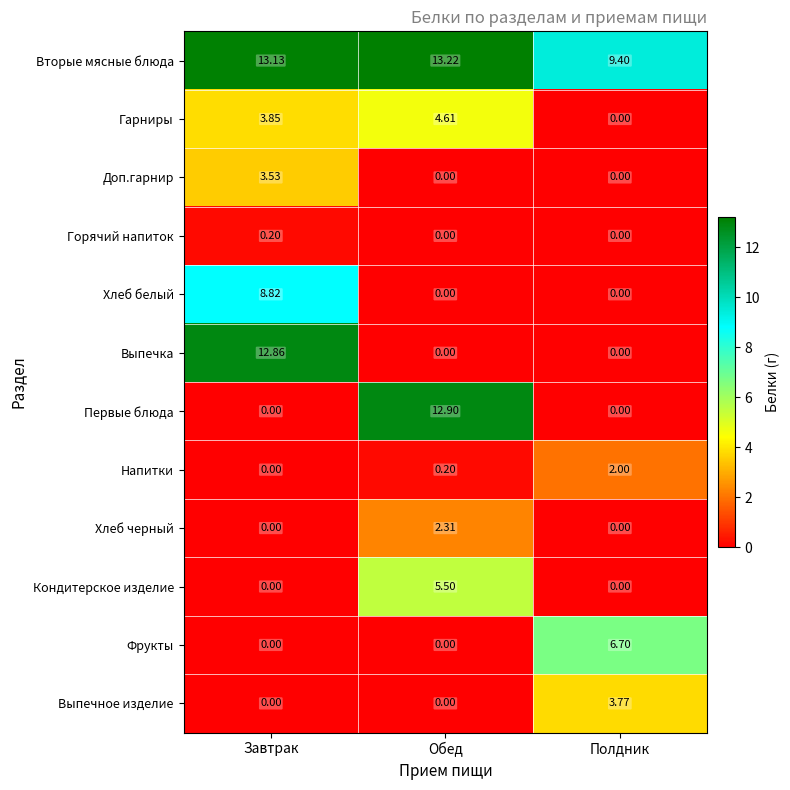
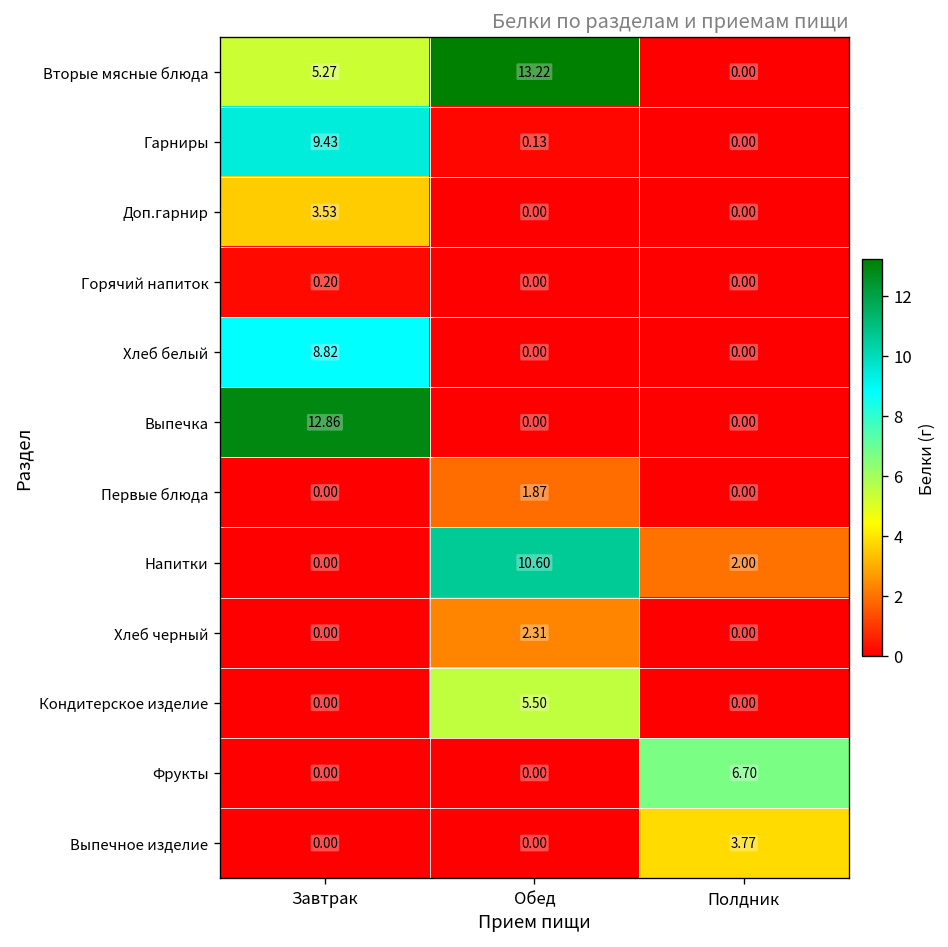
Вторые мясные блюда, Завтрак: 13.13 -> 5.27
Вторые мясные блюда, Полдник: 9.40 -> 0.00
Гарниры, Завтрак: 3.85 -> 9.43
Гарниры, Обед: 4.61 -> 0.13
Первые блюда, Обед: 12.90 -> 1.87
Напитки, Обед: 0.20 -> 10.60
